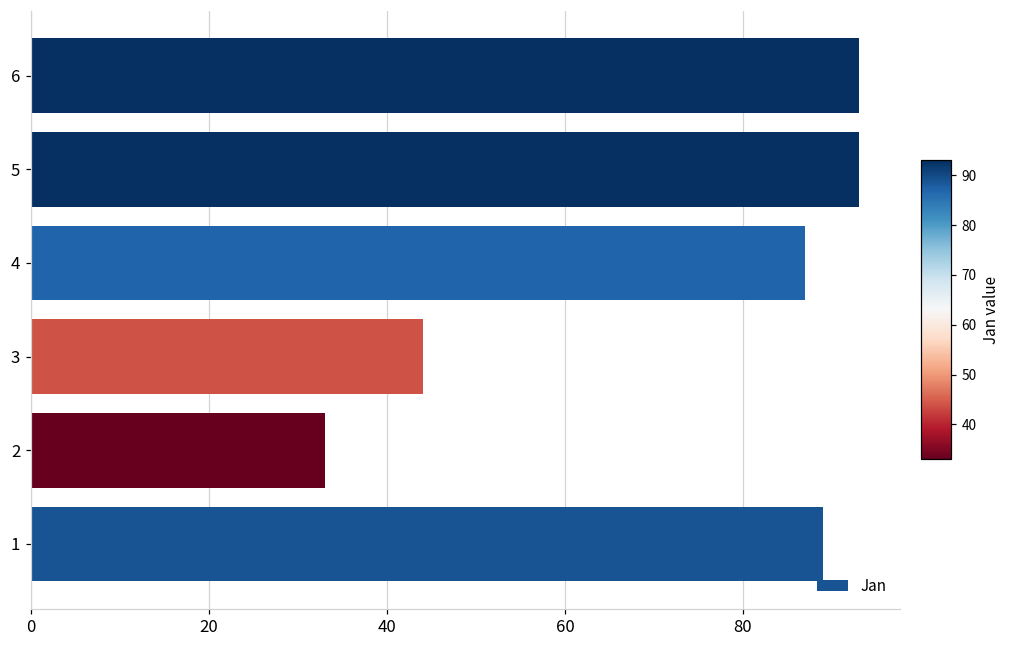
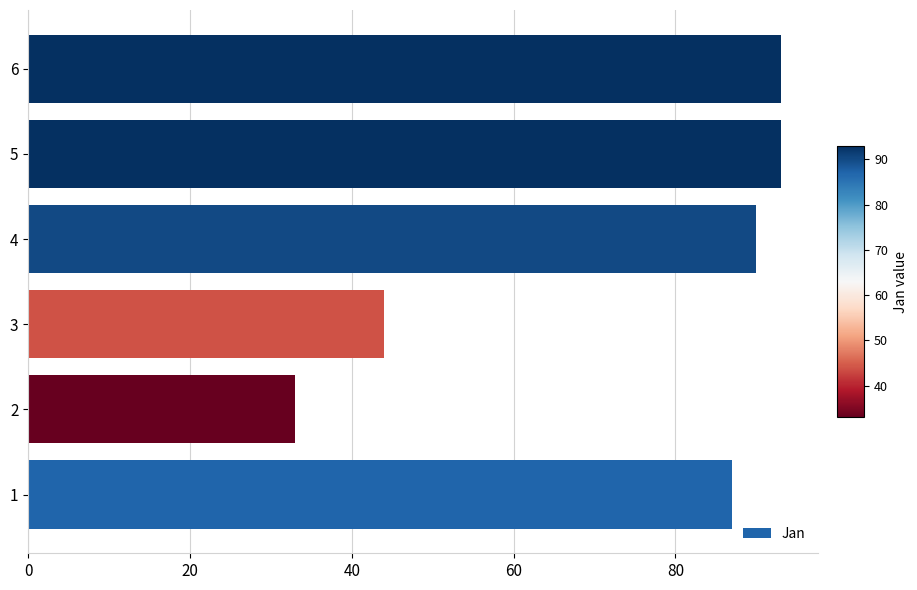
4: 87 -> 90
1: 89 -> 87
